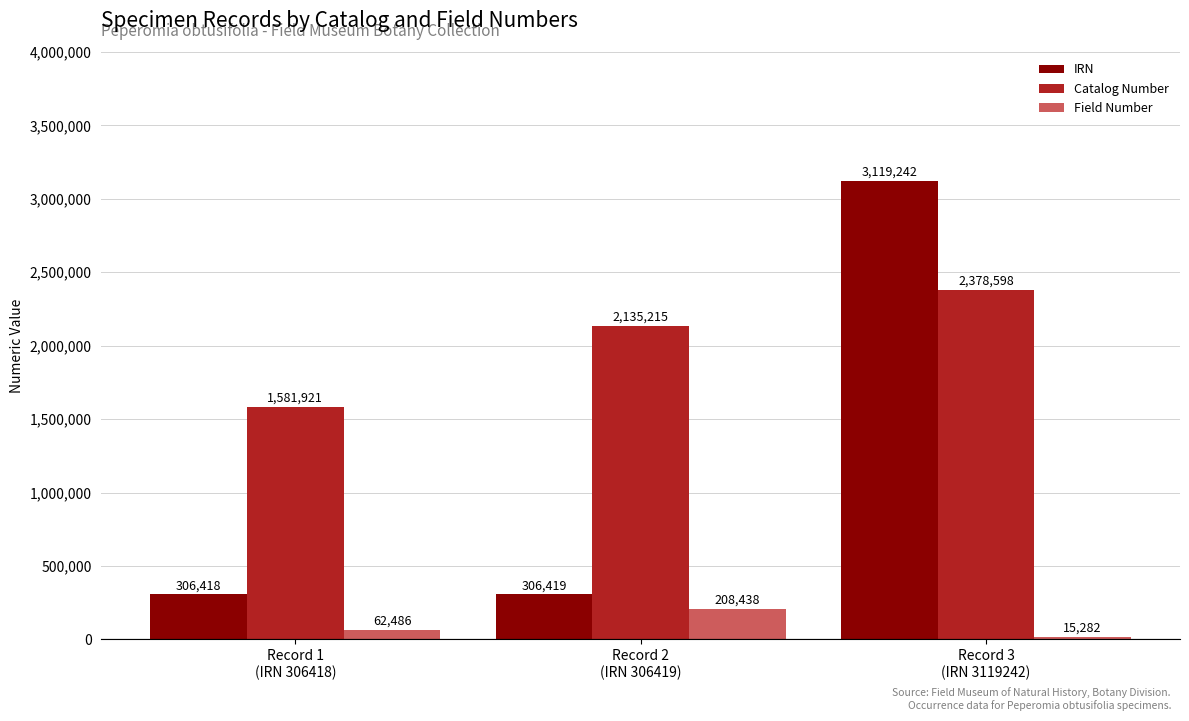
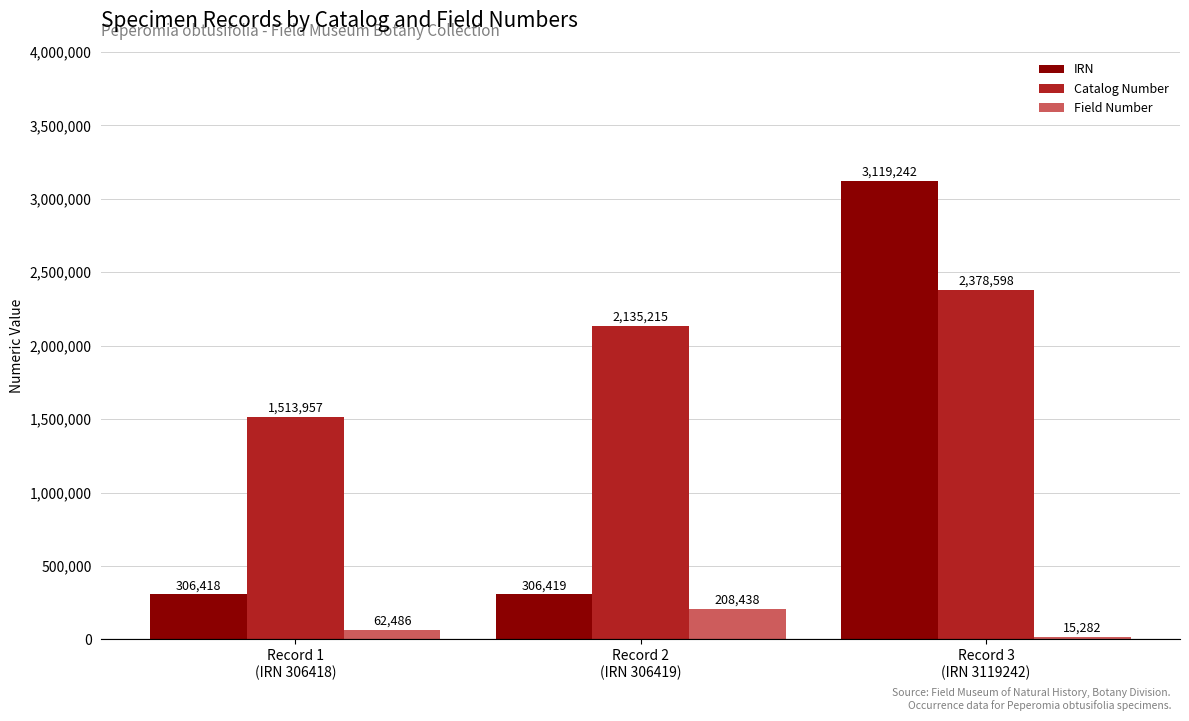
Catalog Number, Record 1 (IRN 306418): 1,581,921 -> 1,513,957
